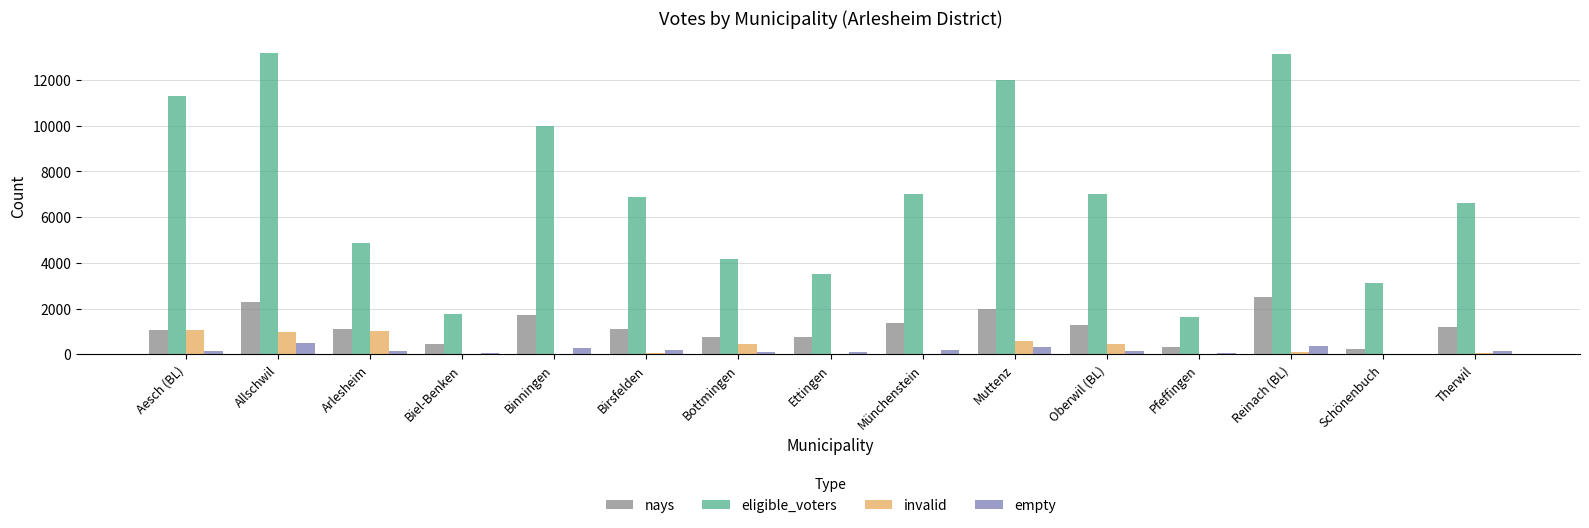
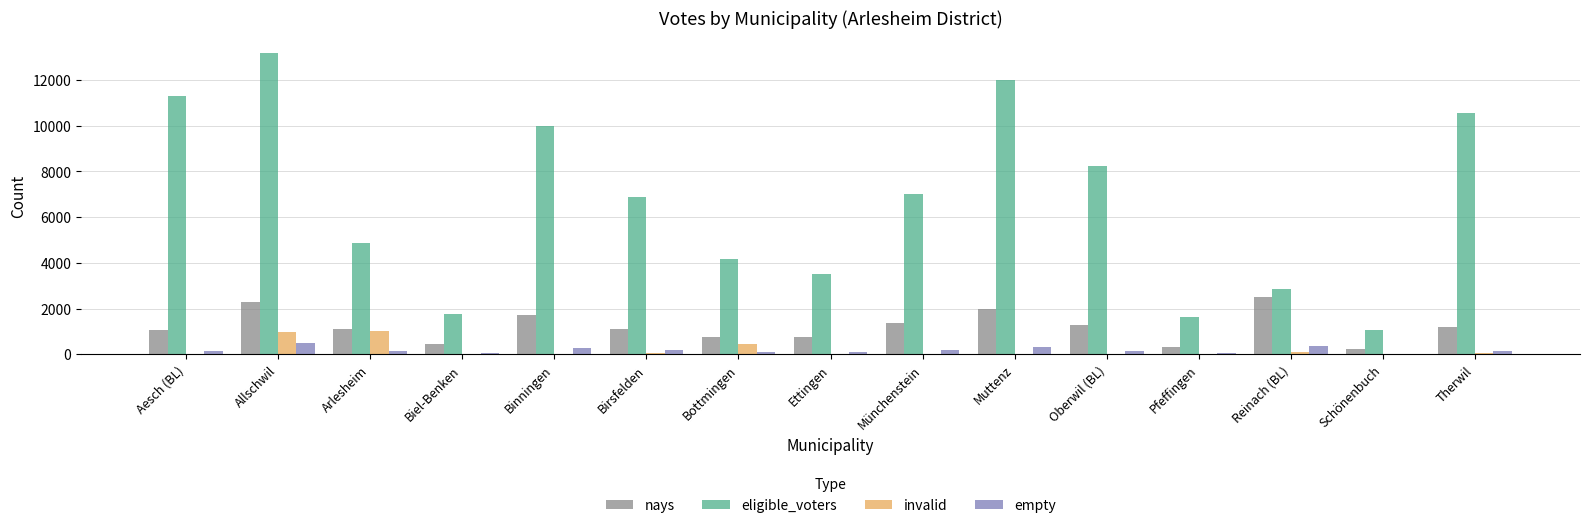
invalid, Aesch (BL): 1100 -> 0
invalid, Muttenz: 600 -> 0
eligible_voters, Oberwil (BL): 7000 -> 8200
invalid, Oberwil (BL): 400 -> 0
eligible_voters, Reinach (BL): 13200 -> 2800
eligible_voters, Schönenbuch: 3100 -> 1100
eligible_voters, Therwil: 6600 -> 10600
